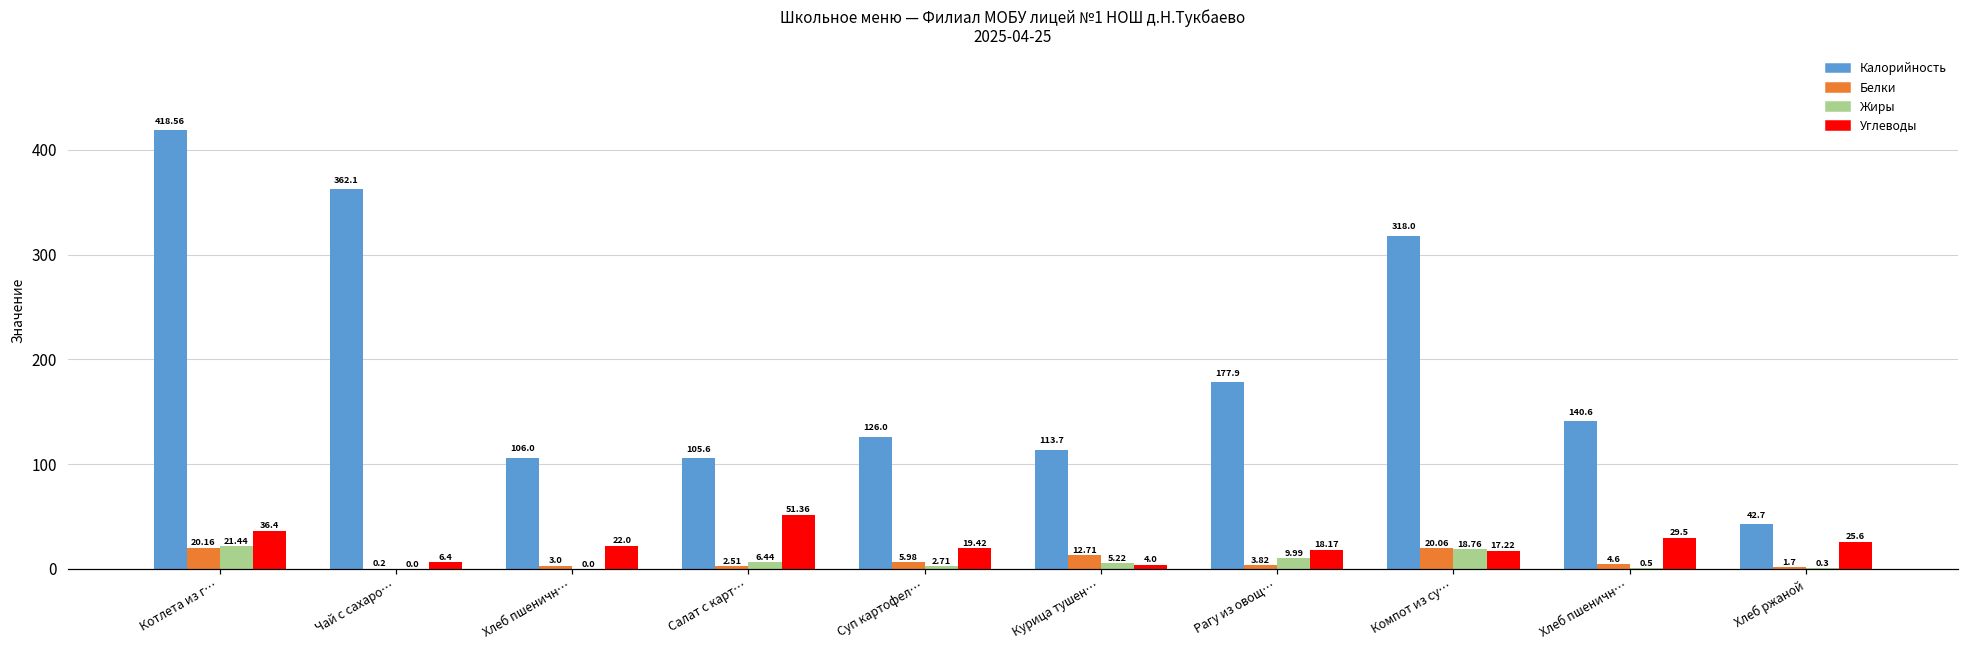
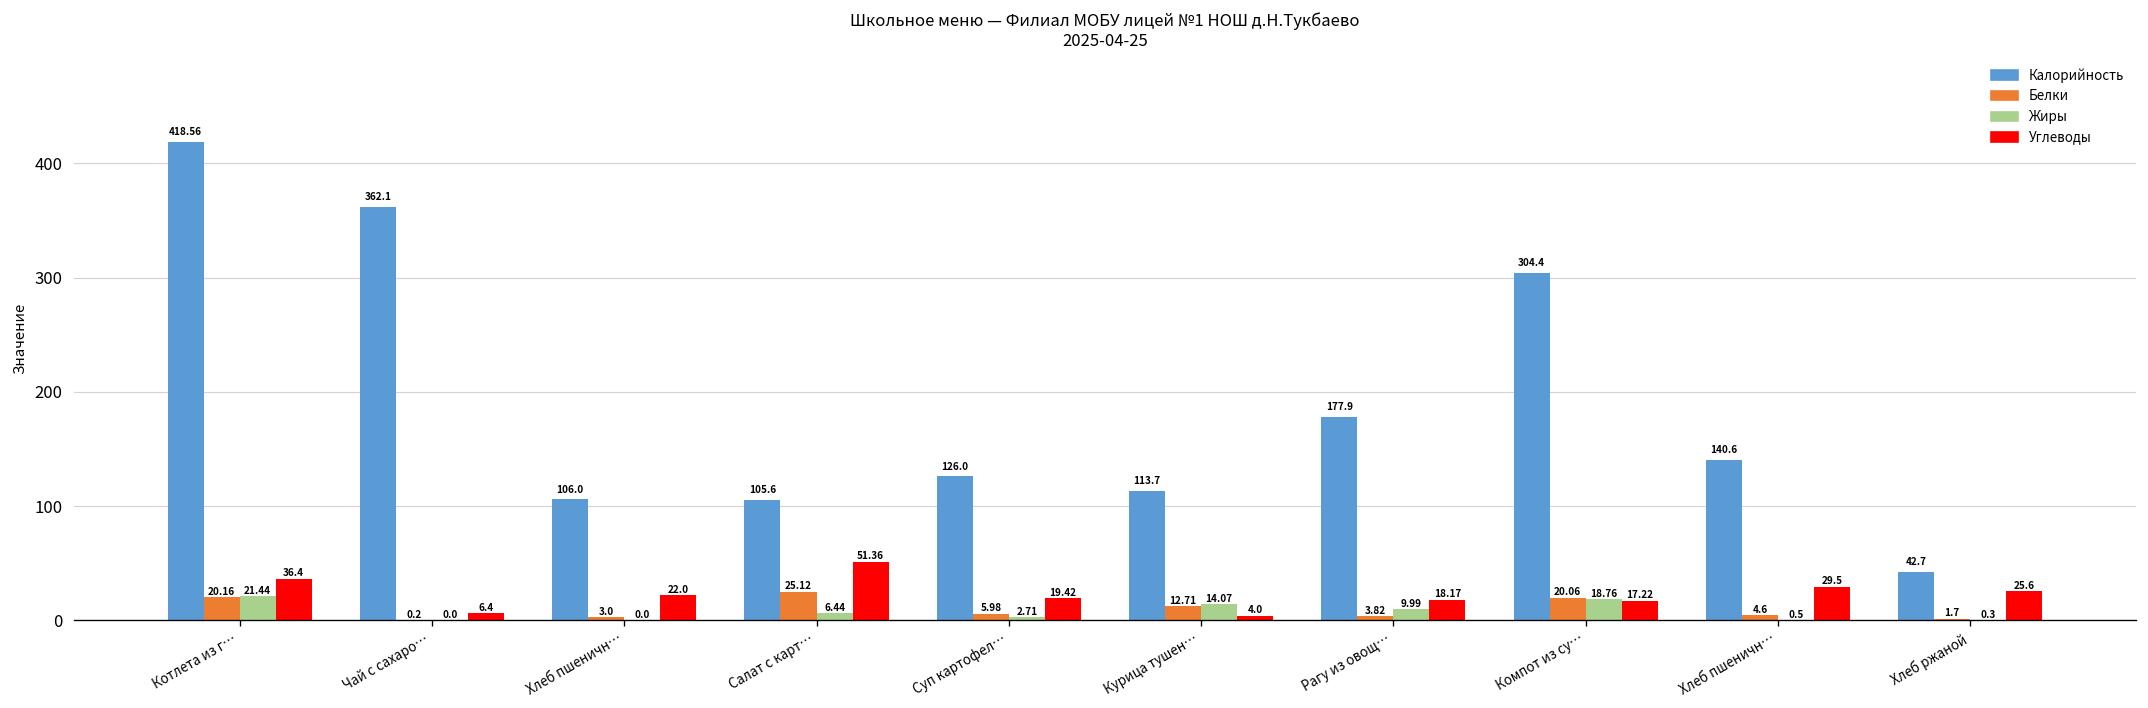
Белки, Салат с карт…: 2.51 -> 25.12
Жиры, Курица тушен…: 5.22 -> 14.07
Калорийность, Компот из су…: 318.0 -> 304.4
